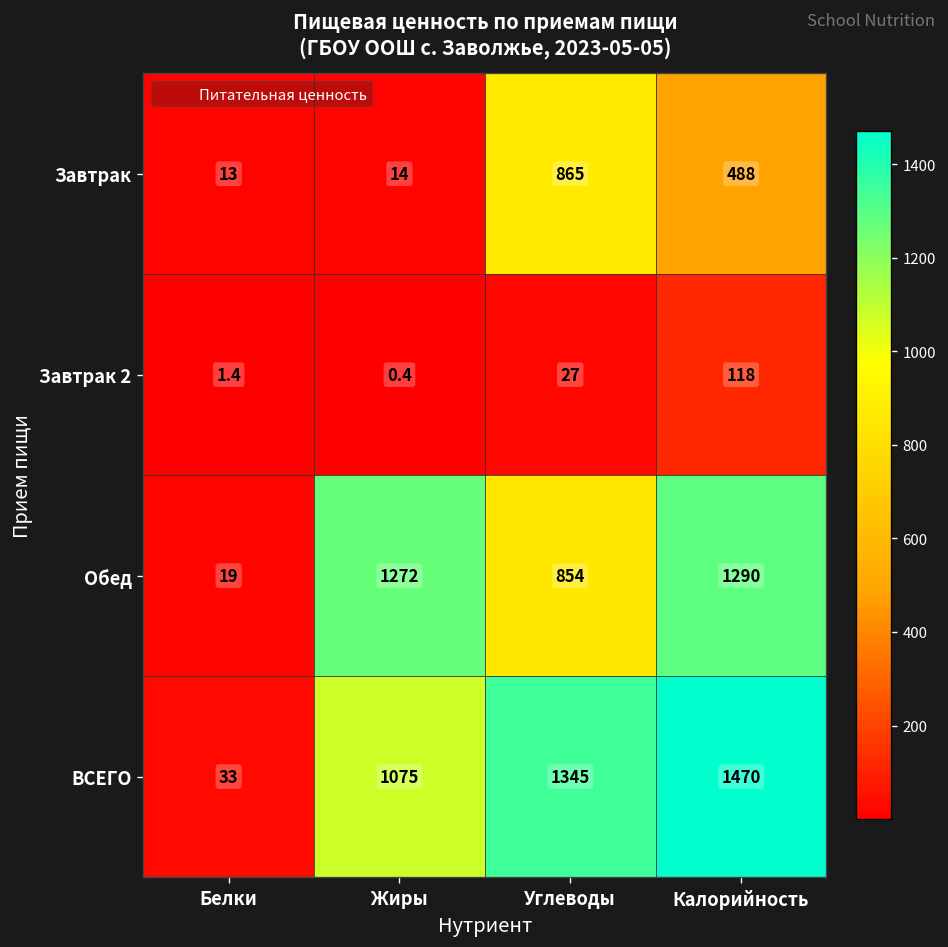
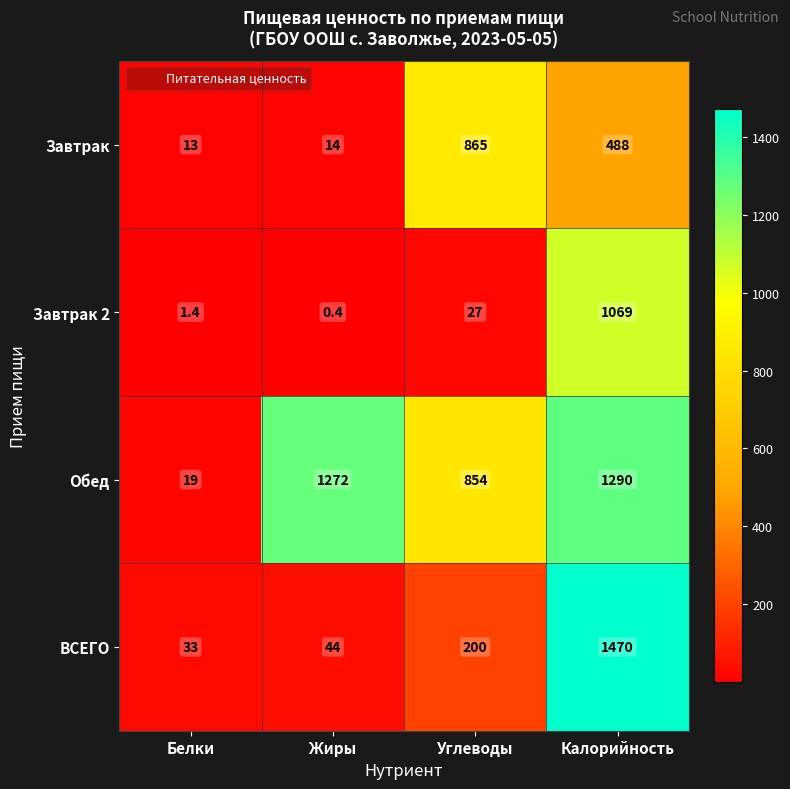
Завтрак 2, Калорийность: 118 -> 1069
ВСЕГО, Жиры: 1075 -> 44
ВСЕГО, Углеводы: 1345 -> 200
